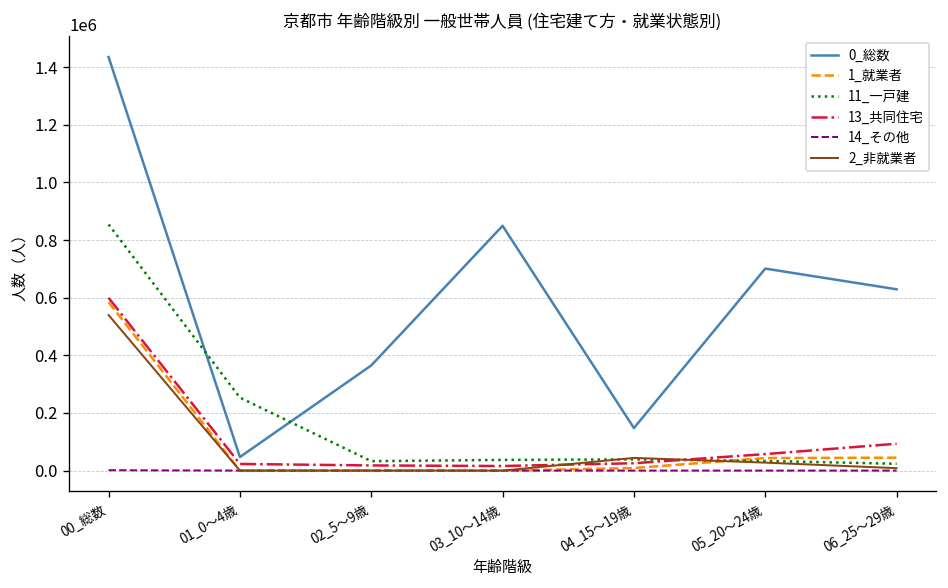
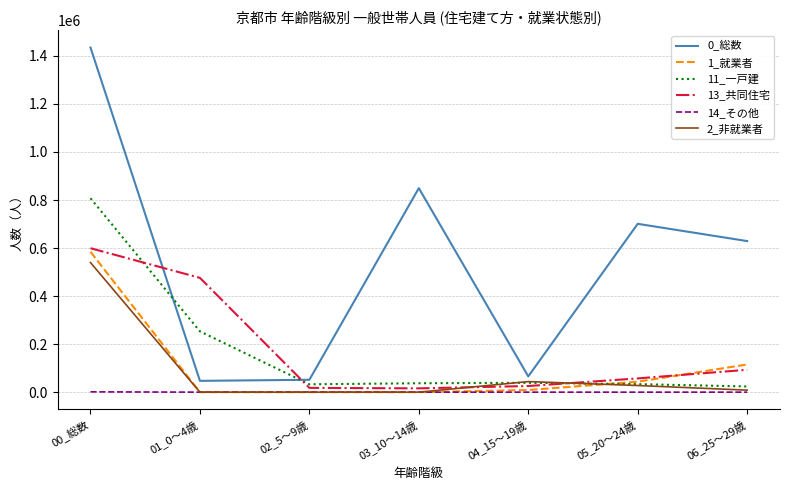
11_一戸建, 00_総数: 850000 -> 810000
13_共同住宅, 01_0～4歳: 20000 -> 480000
0_総数, 02_5～9歳: 360000 -> 50000
0_総数, 04_15～19歳: 150000 -> 70000
1_就業者, 06_25～29歳: 40000 -> 120000
